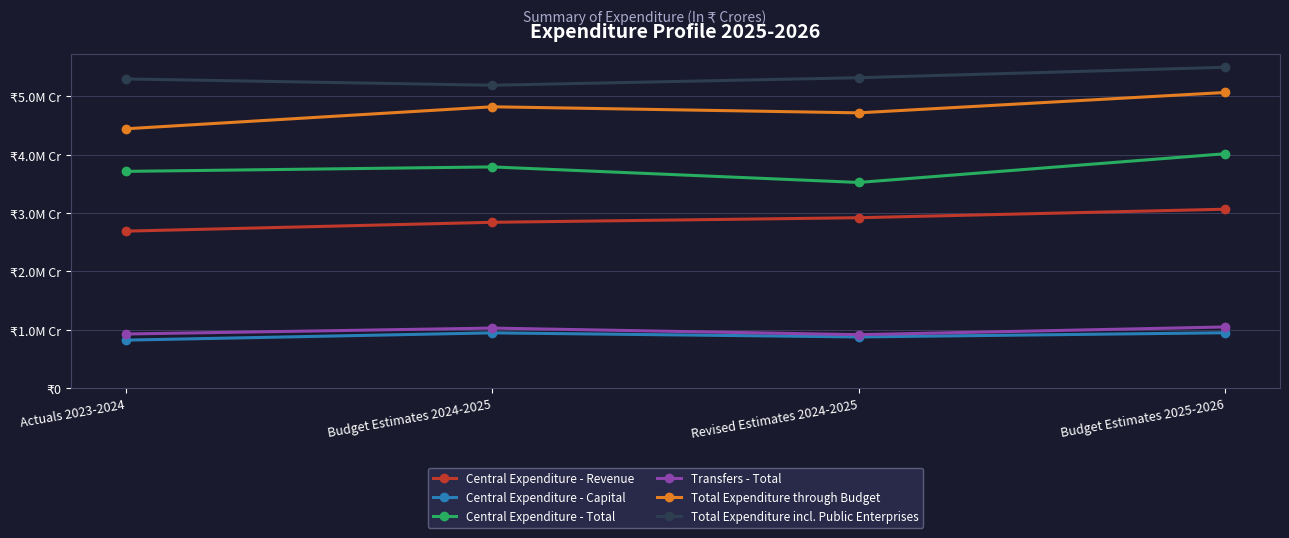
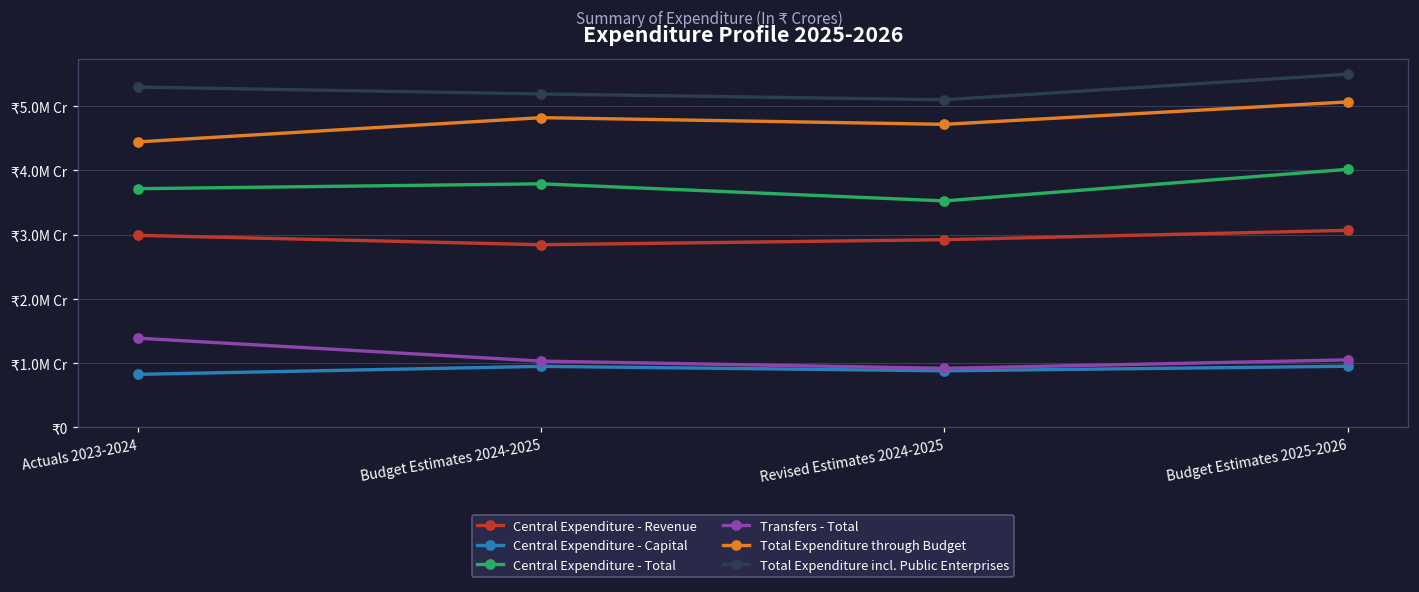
Central Expenditure - Revenue, Actuals 2023-2024: ₹2.7M Cr -> ₹3.0M Cr
Transfers - Total, Actuals 2023-2024: ₹0.9M Cr -> ₹1.4M Cr
Total Expenditure incl. Public Enterprises, Revised Estimates 2024-2025: ₹5.3M Cr -> ₹5.1M Cr
